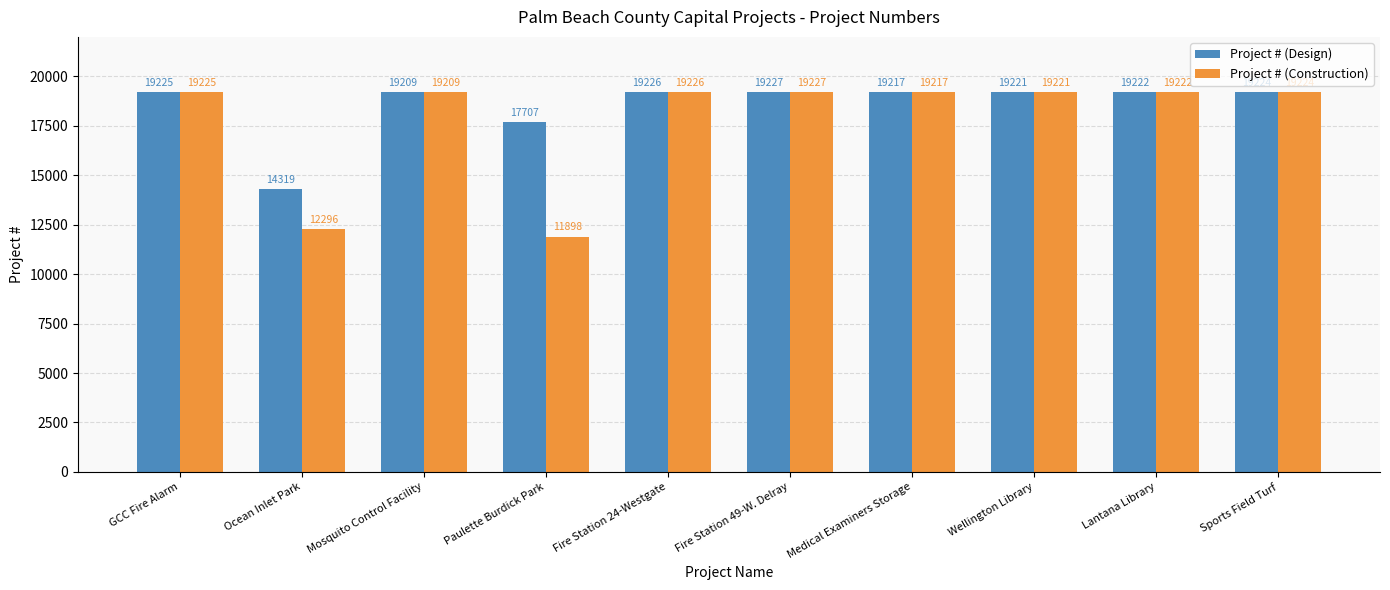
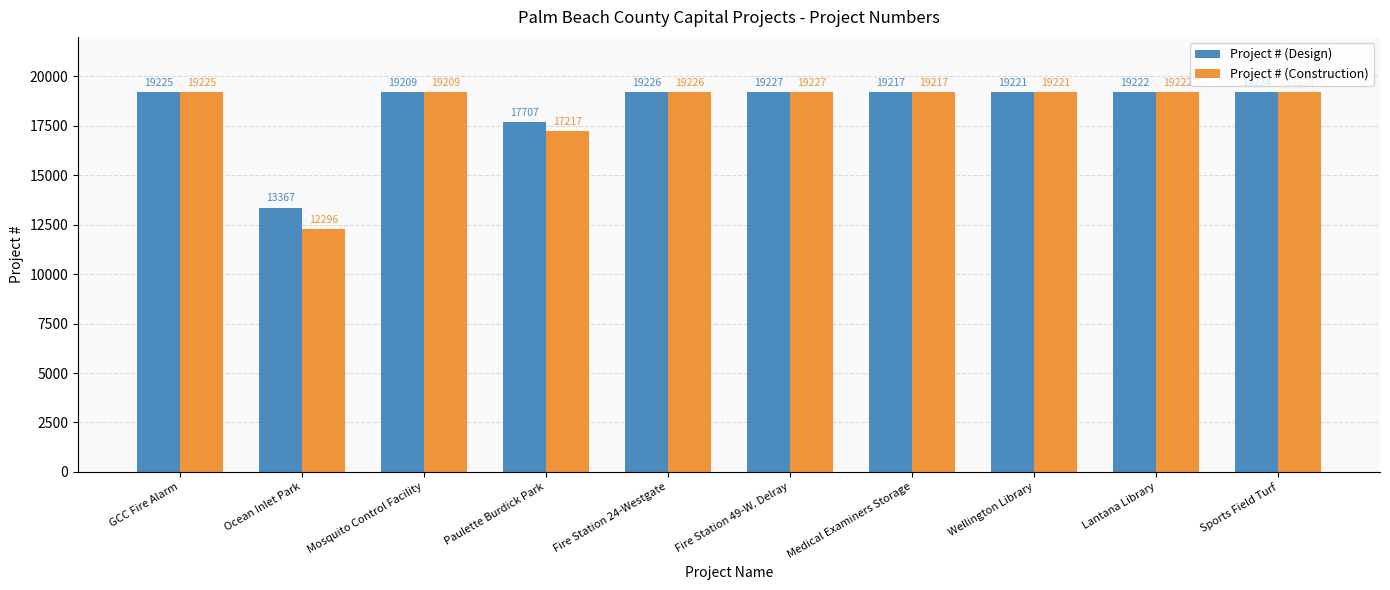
Project # (Design), Ocean Inlet Park: 14319 -> 13367
Project # (Construction), Paulette Burdick Park: 11898 -> 17217
